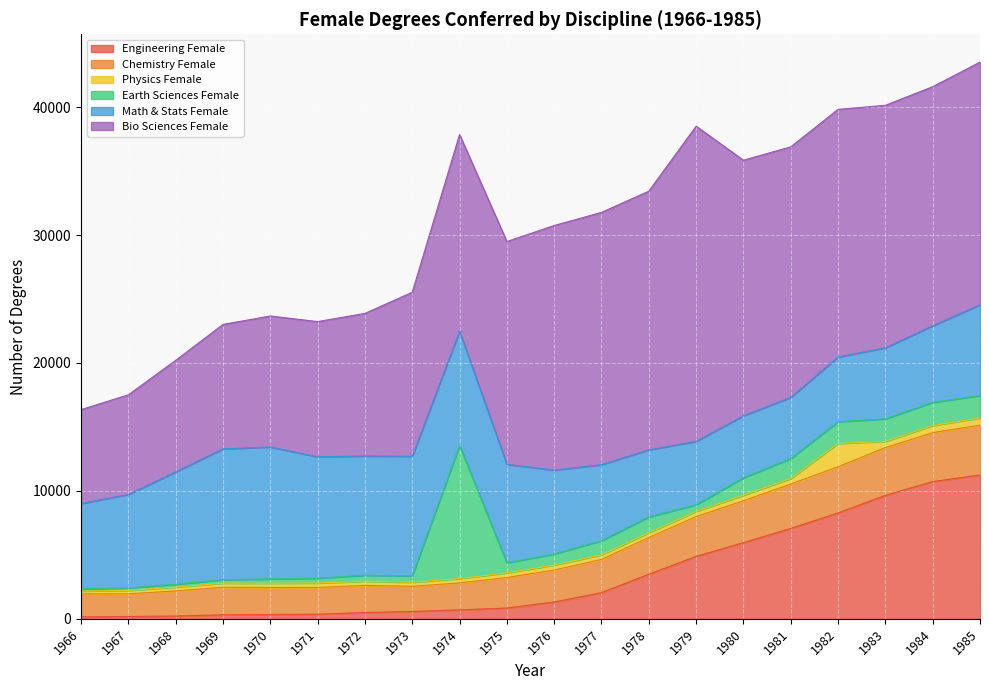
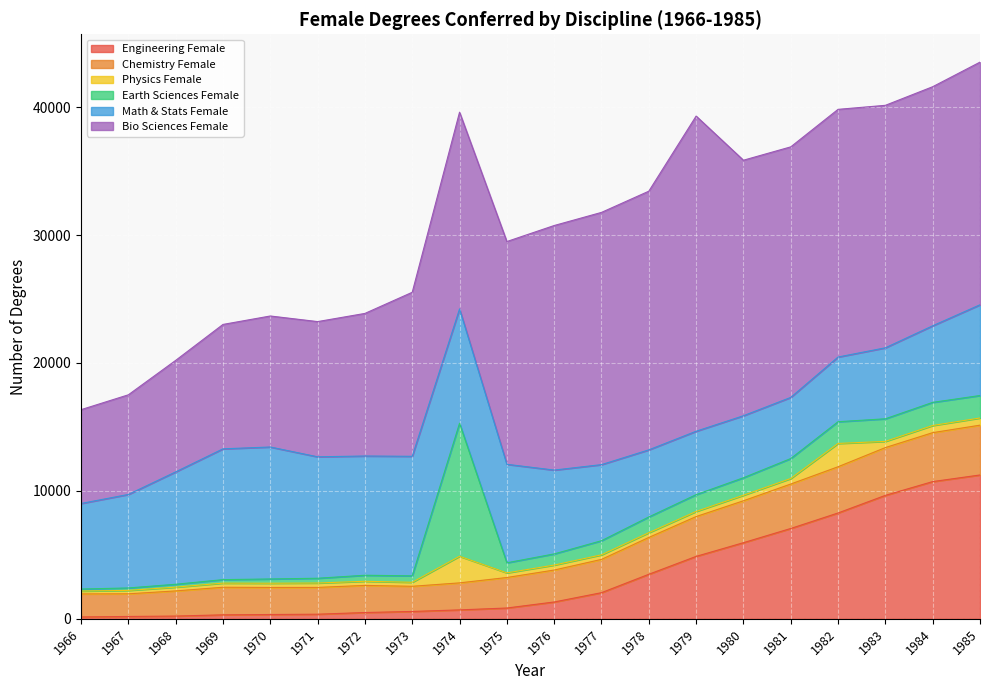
Physics Female, 1974: 300 -> 2100
Earth Sciences Female, 1979: 500 -> 1300
